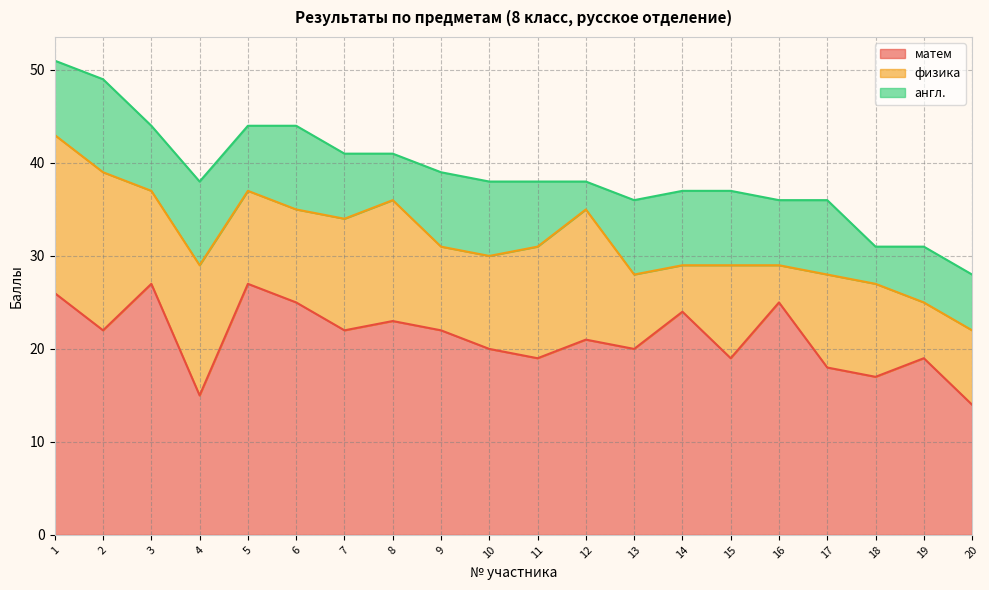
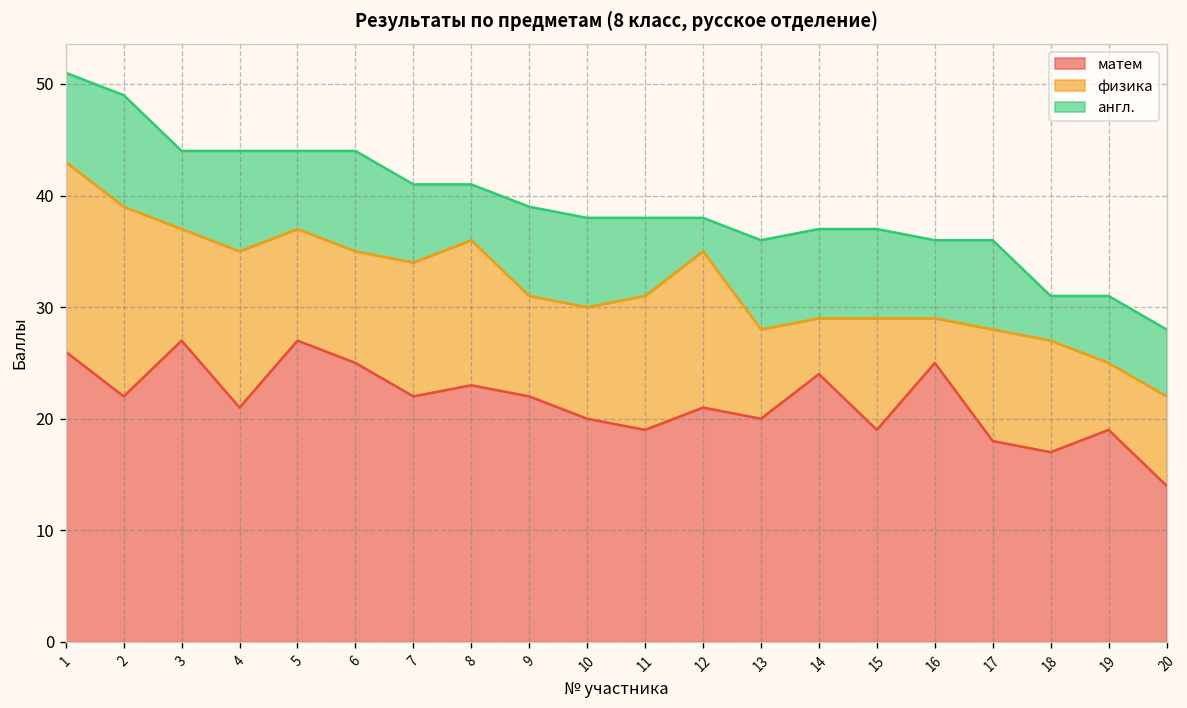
матем, 4: 15 -> 21
